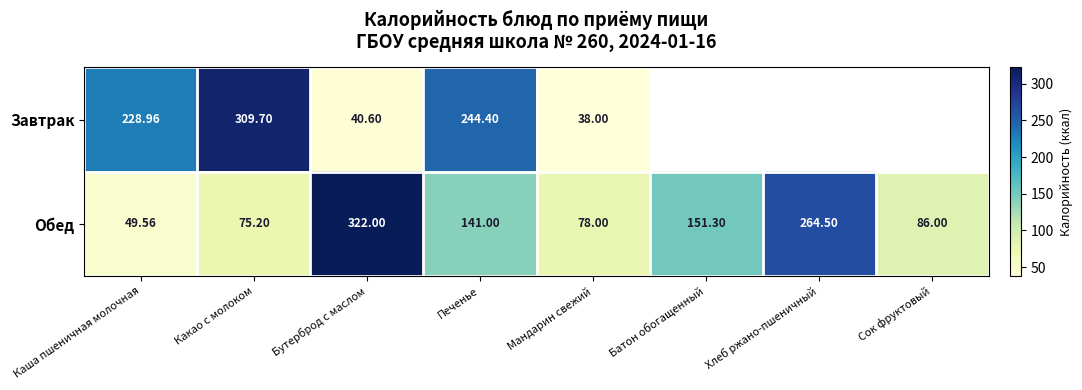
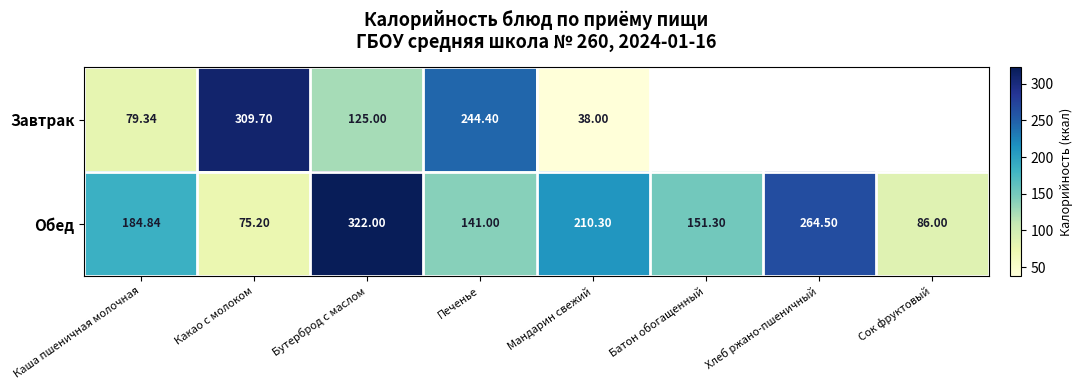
Завтрак, Каша пшеничная молочная: 228.96 -> 79.34
Завтрак, Бутерброд с маслом: 40.60 -> 125.00
Обед, Каша пшеничная молочная: 49.56 -> 184.84
Обед, Мандарин свежий: 78.00 -> 210.30
